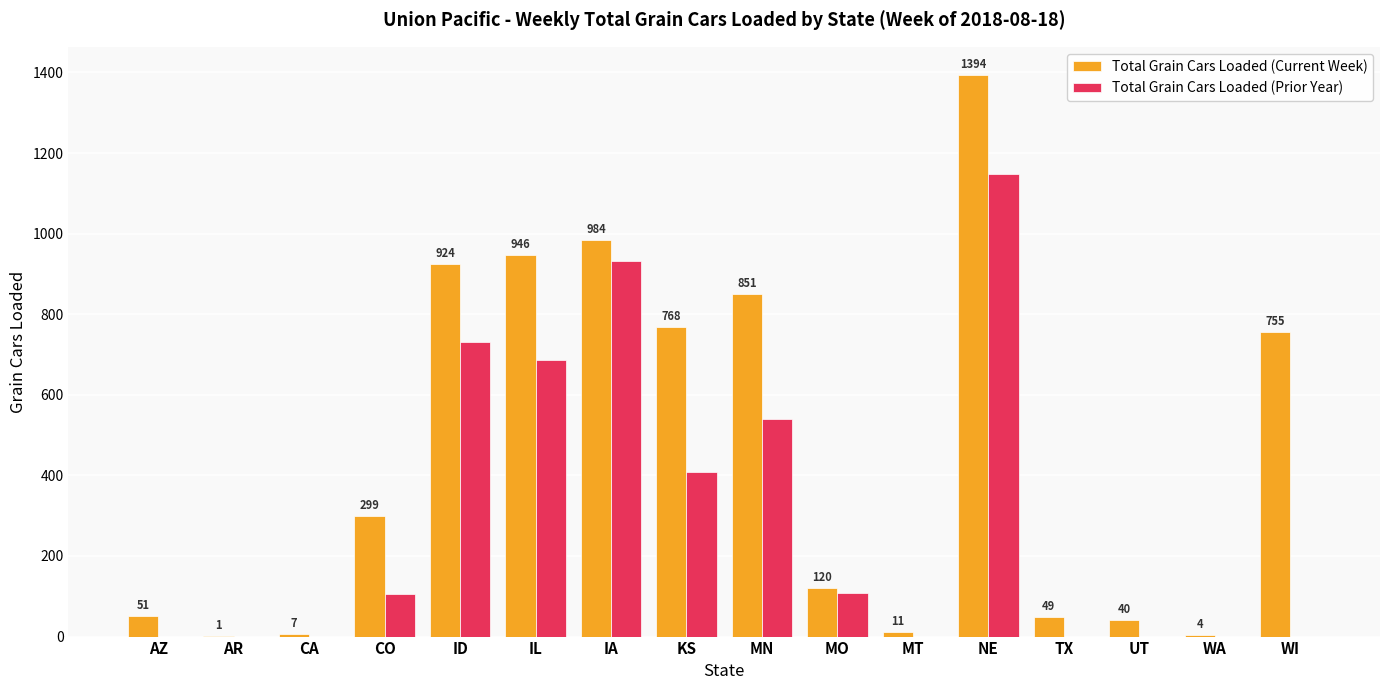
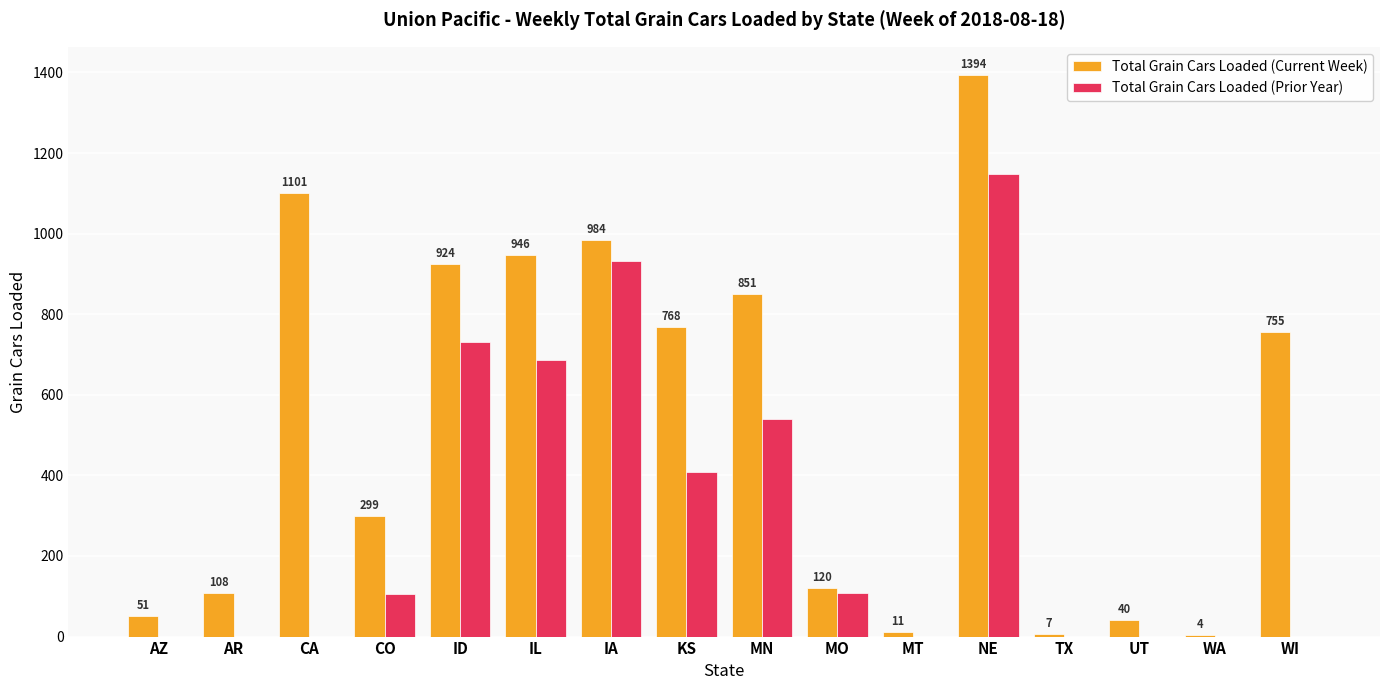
Total Grain Cars Loaded (Current Week), AR: 1 -> 108
Total Grain Cars Loaded (Current Week), CA: 7 -> 1101
Total Grain Cars Loaded (Current Week), TX: 49 -> 7
